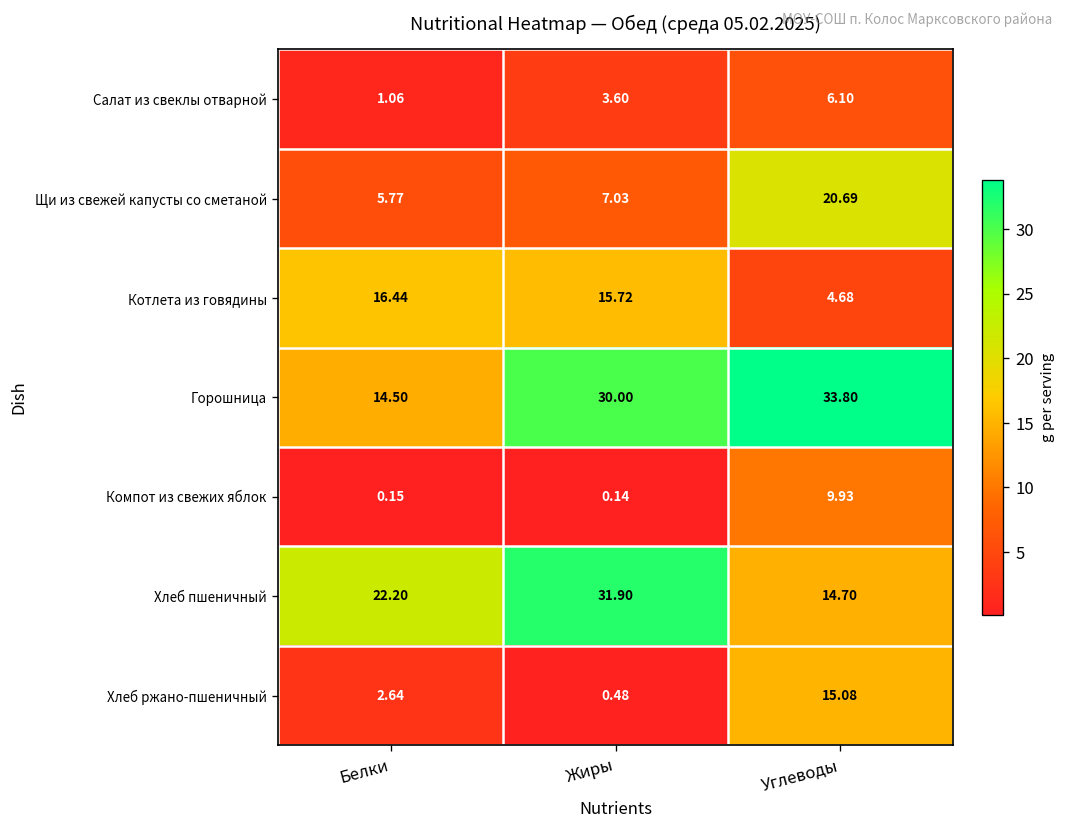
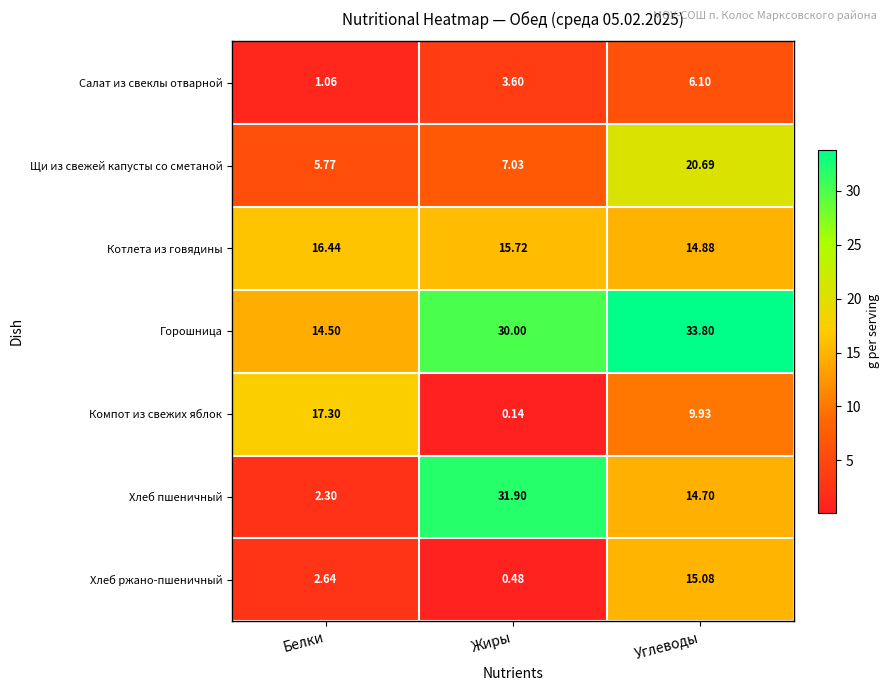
Котлета из говядины, Углеводы: 4.68 -> 14.88
Компот из свежих яблок, Белки: 0.15 -> 17.30
Хлеб пшеничный, Белки: 22.20 -> 2.30
